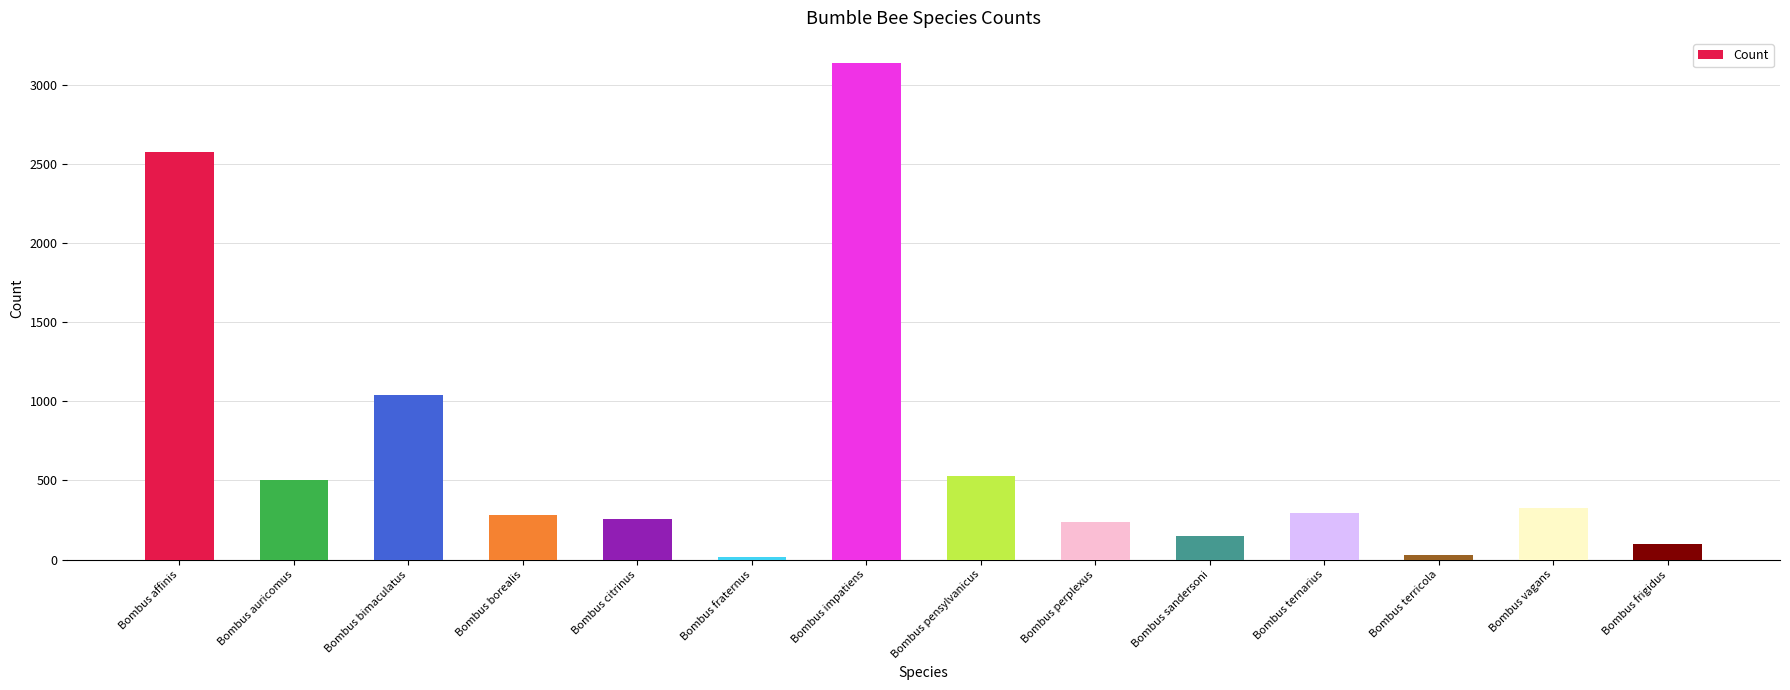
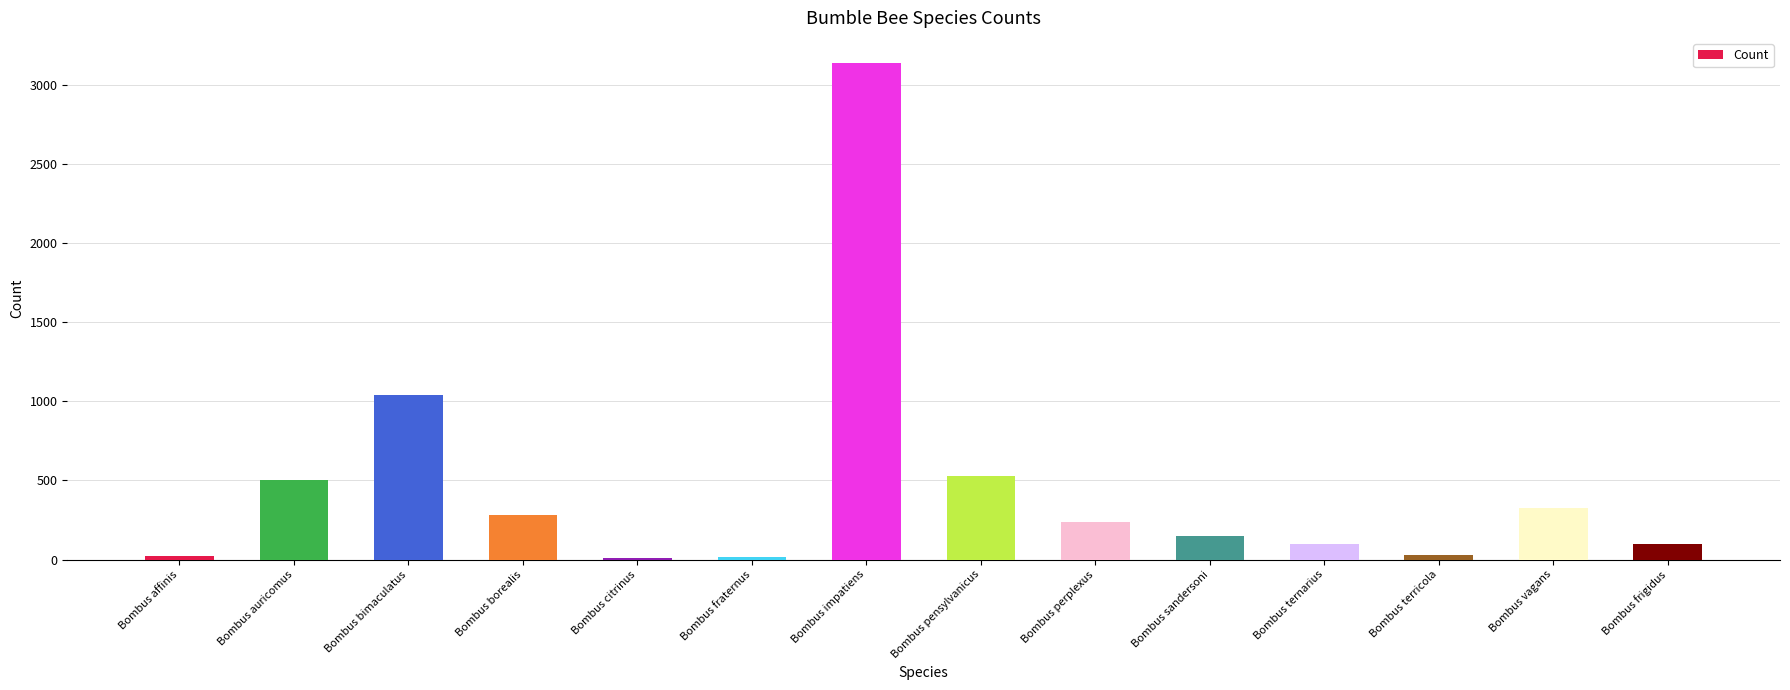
Bombus affinis: 2570 -> 20
Bombus citrinus: 260 -> 10
Bombus ternarius: 290 -> 100
